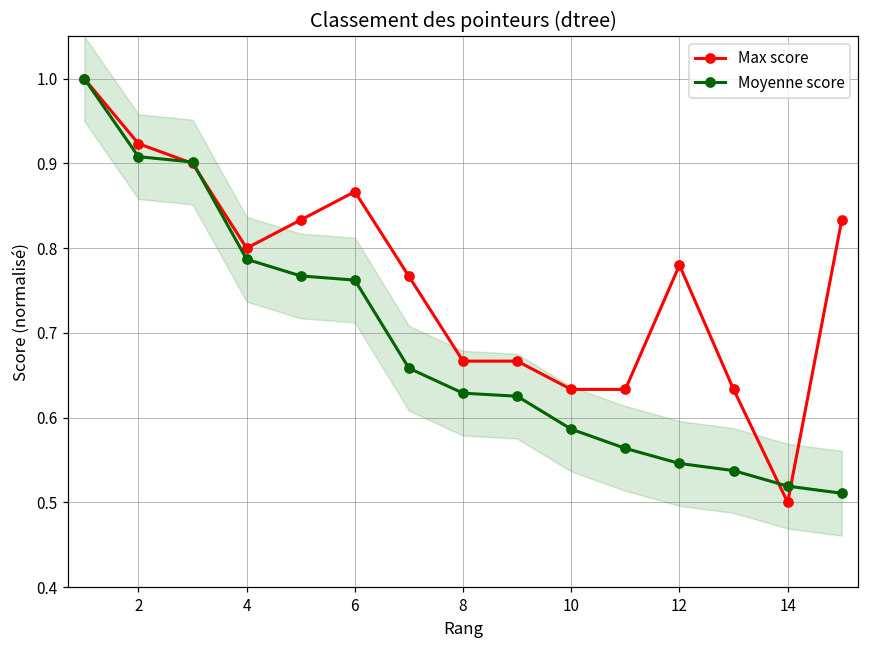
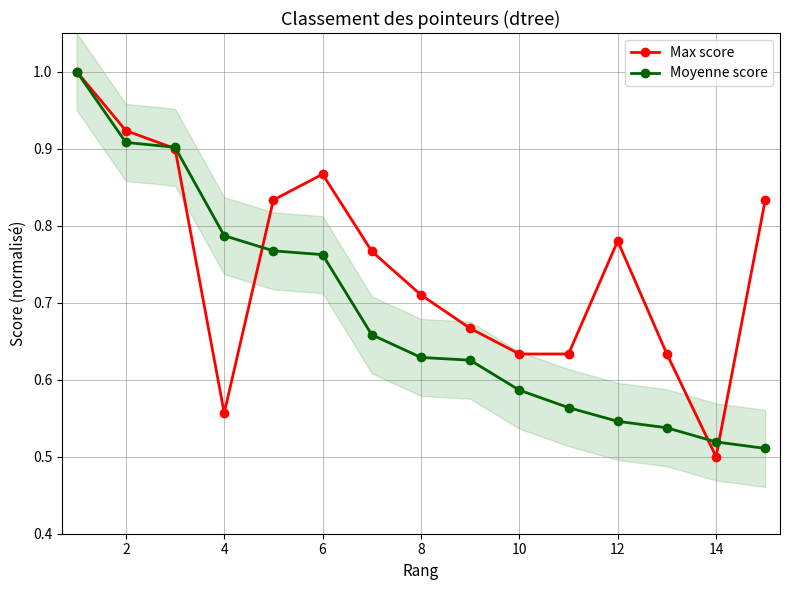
Max score, 4: 0.80 -> 0.56
Max score, 8: 0.67 -> 0.71
